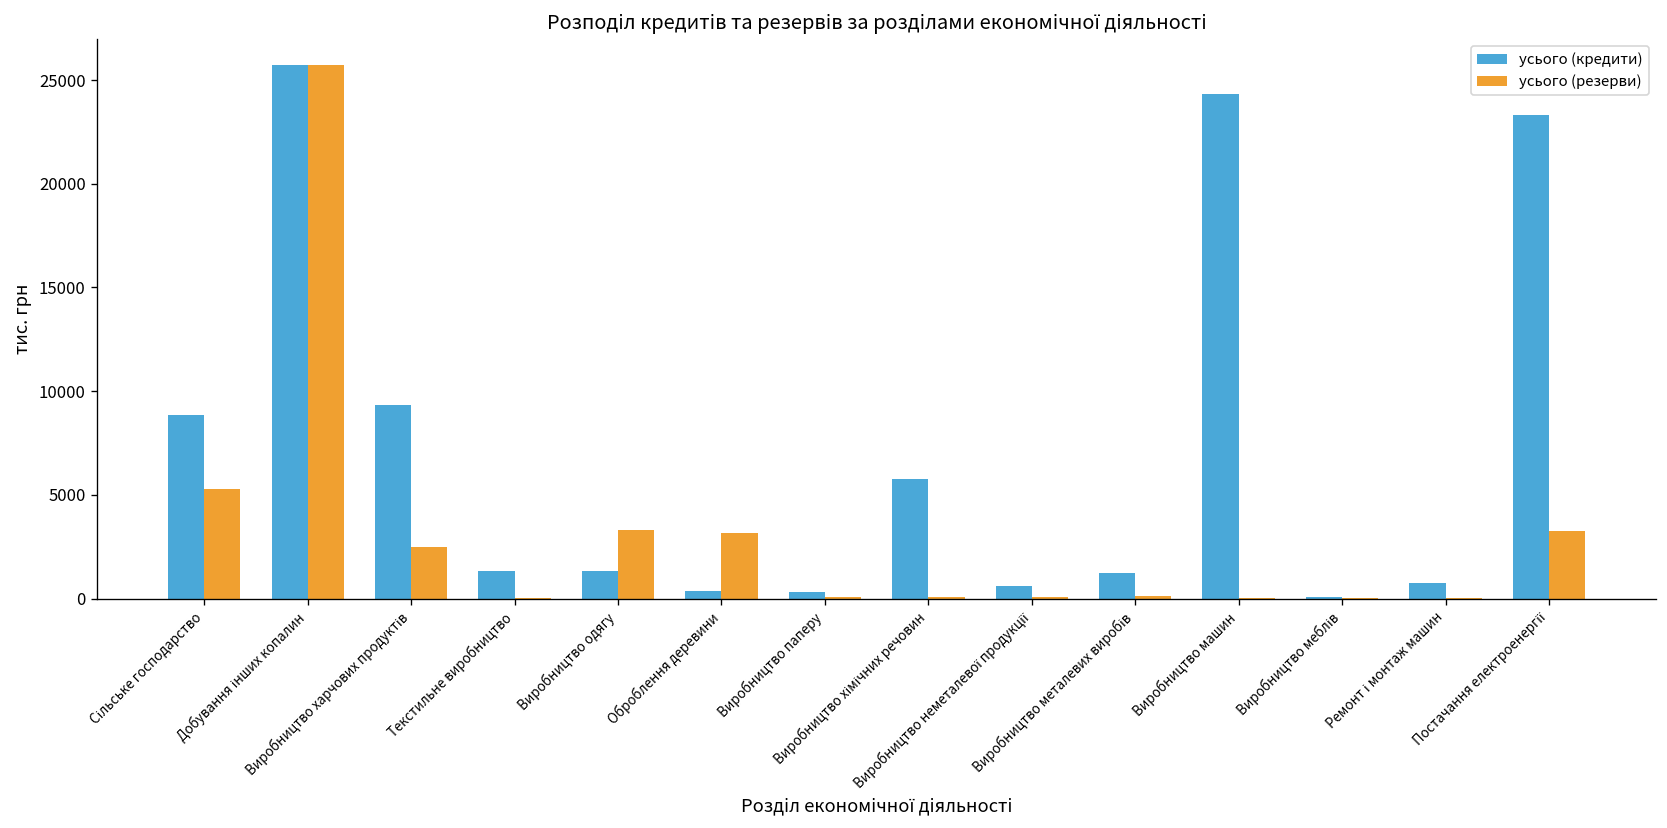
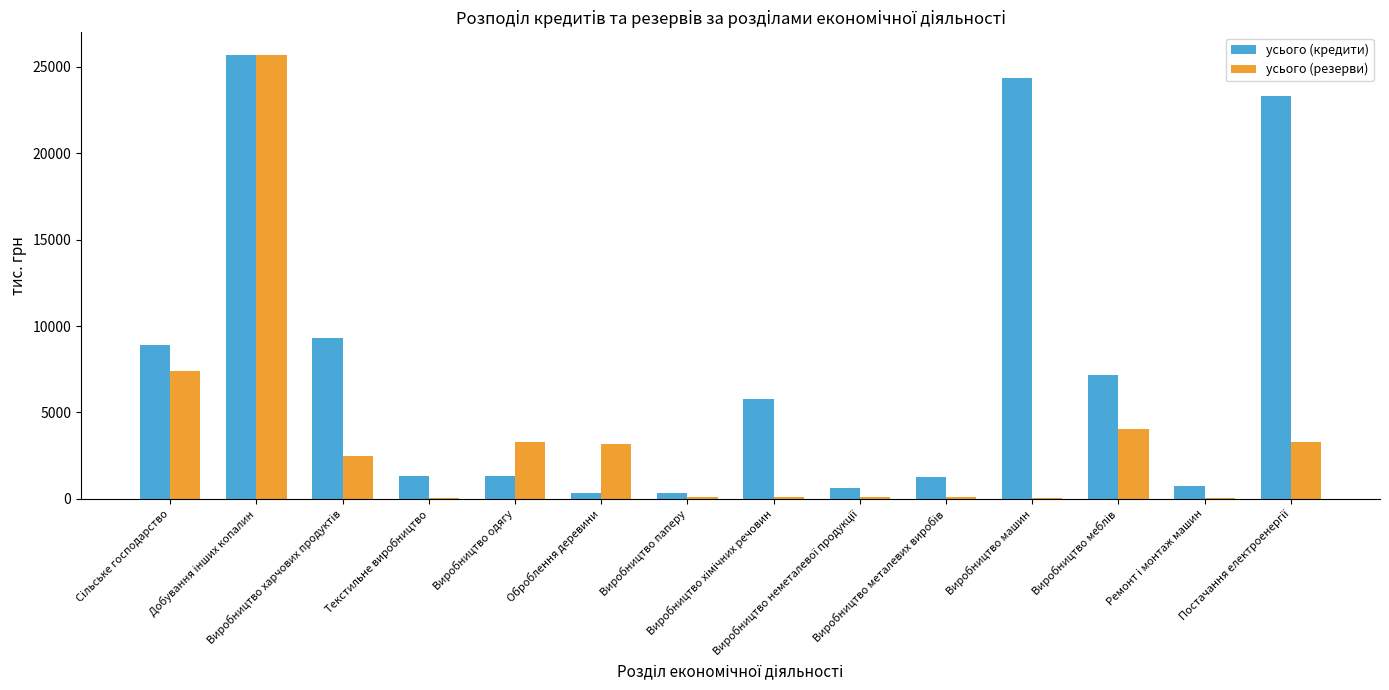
усього (резерви), Сільське господарство: 5300 -> 7400
усього (кредити), Виробництво меблів: 100 -> 7200
усього (резерви), Виробництво меблів: 0 -> 4000
